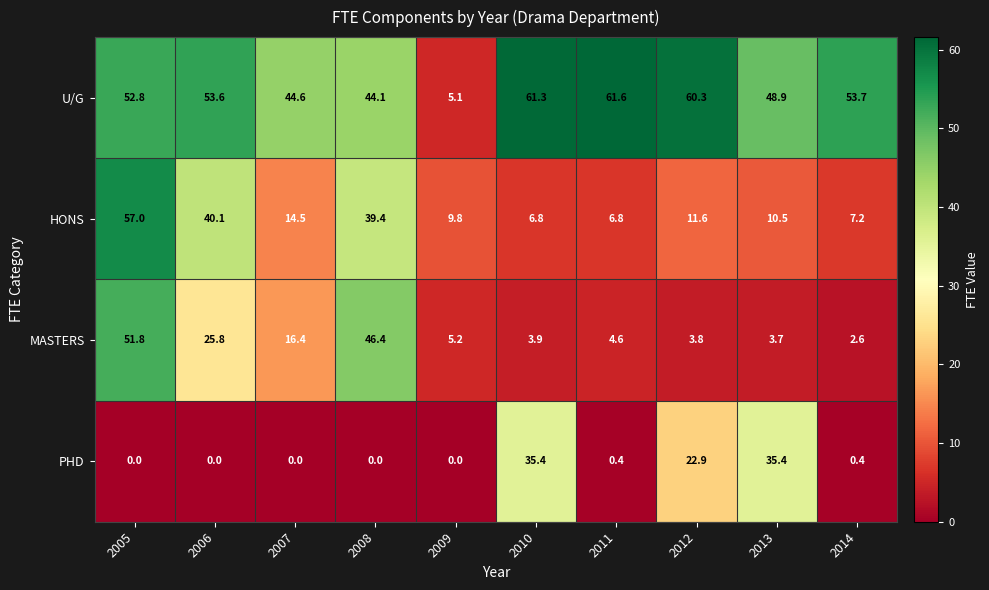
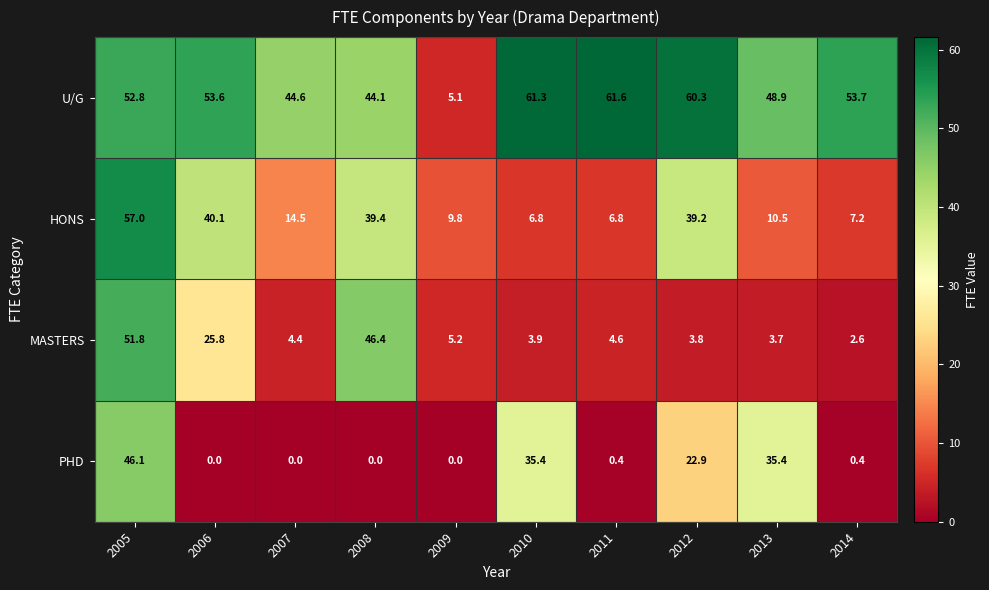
HONS, 2012: 11.6 -> 39.2
MASTERS, 2007: 16.4 -> 4.4
PHD, 2005: 0.0 -> 46.1
